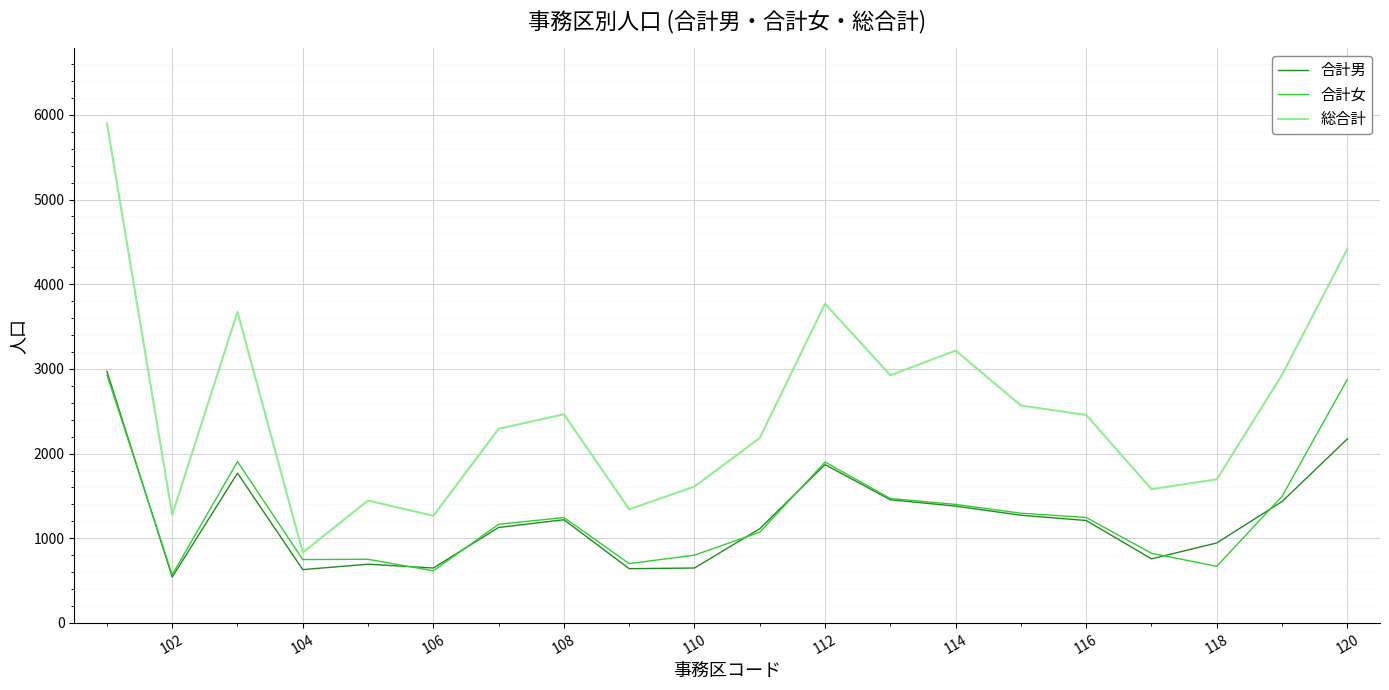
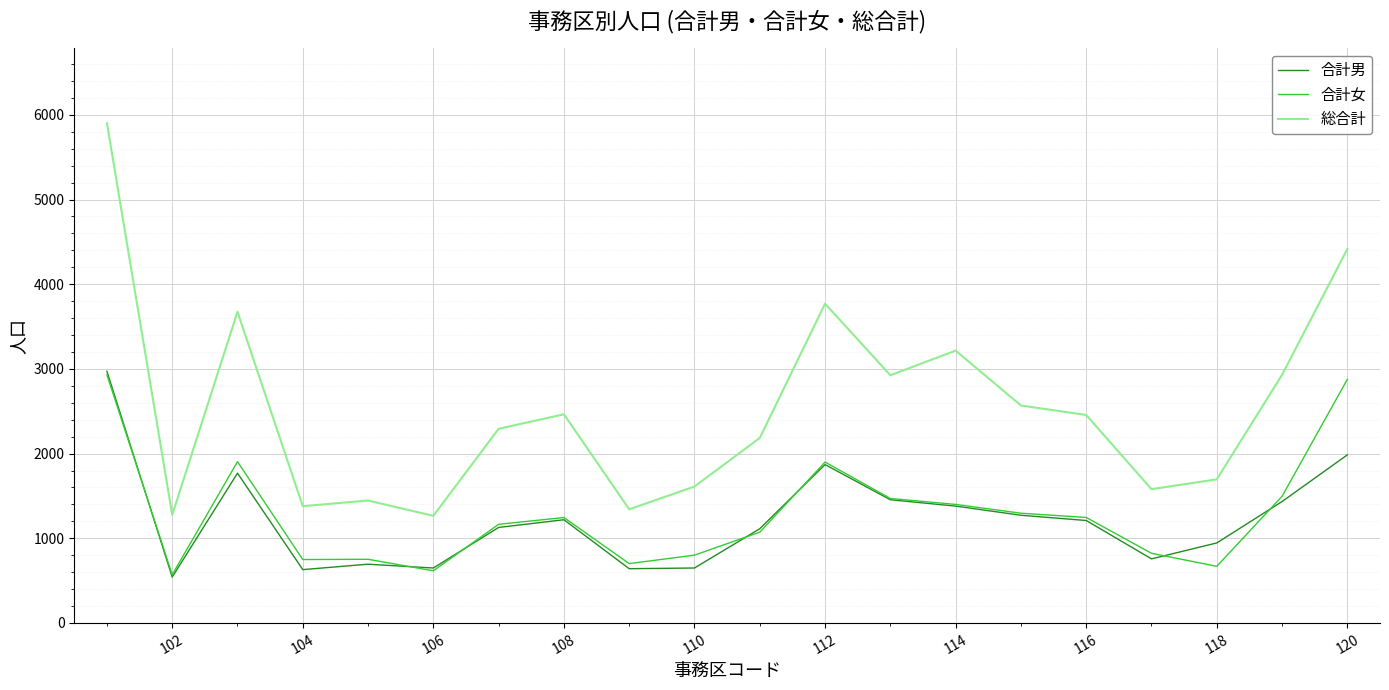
総合計, 104: 800 -> 1400
合計男, 120: 2200 -> 2000
